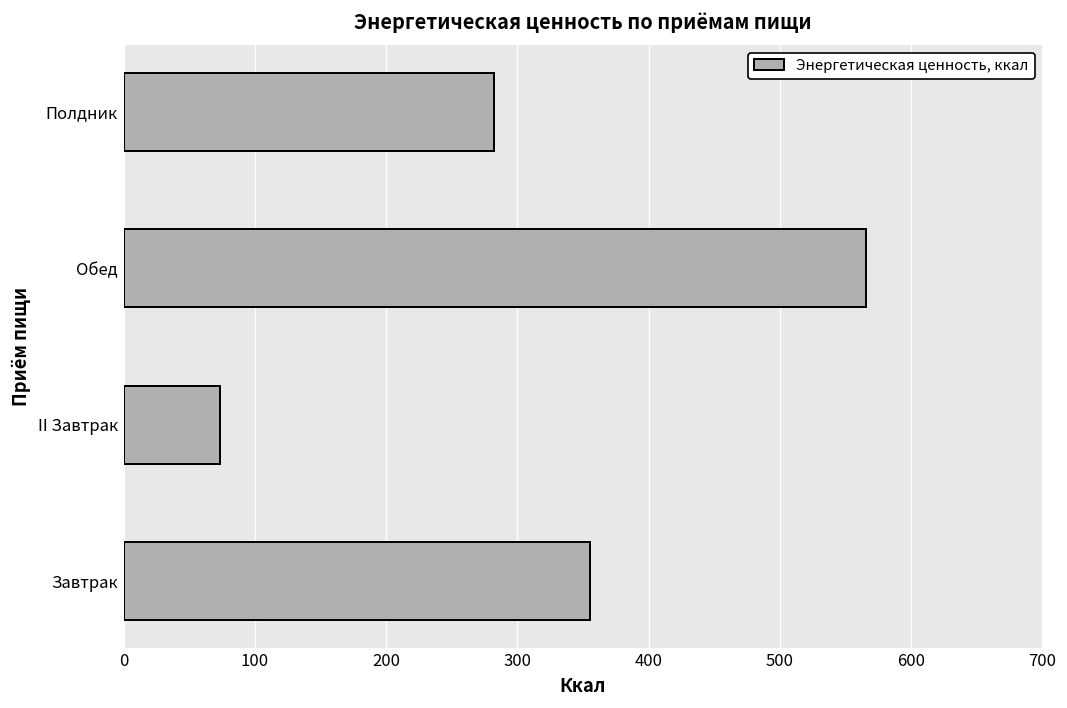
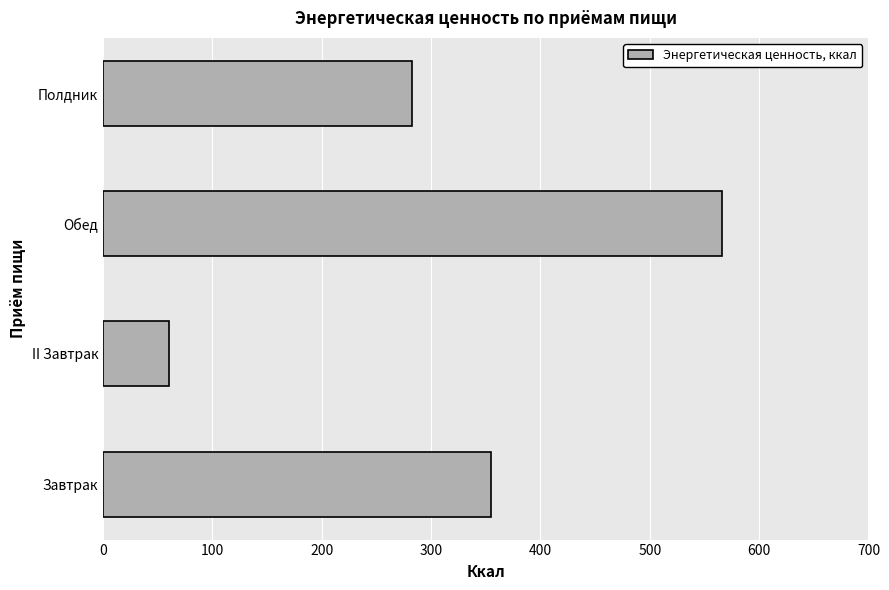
II Завтрак: 73 -> 60
